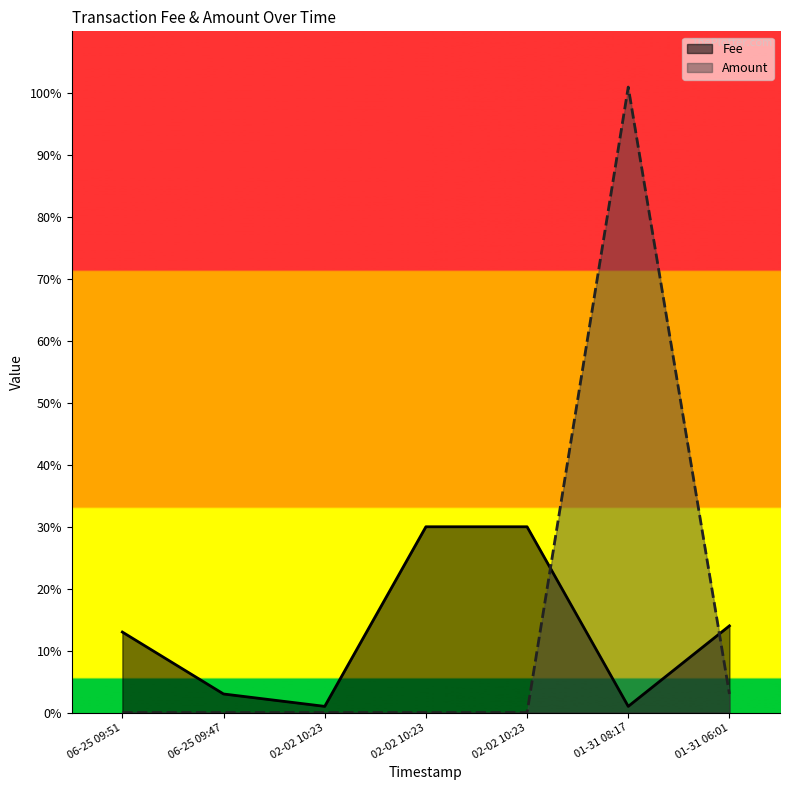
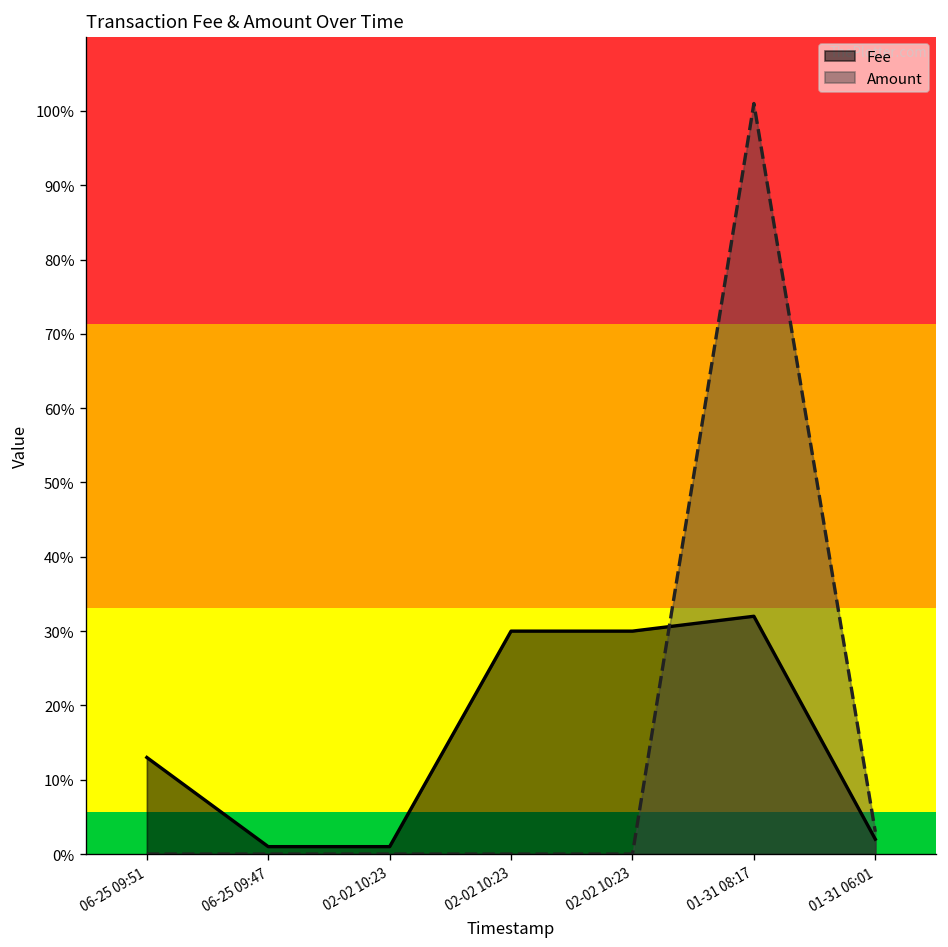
Fee, 06-25 09:47: 3% -> 1%
Fee, 01-31 08:17: 1% -> 32%
Fee, 01-31 06:01: 14% -> 2%
